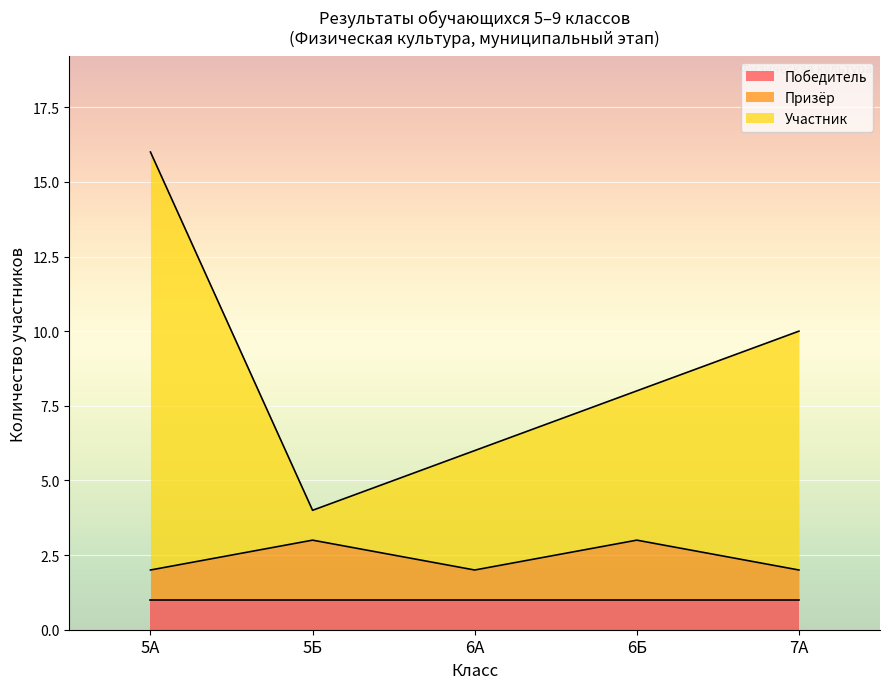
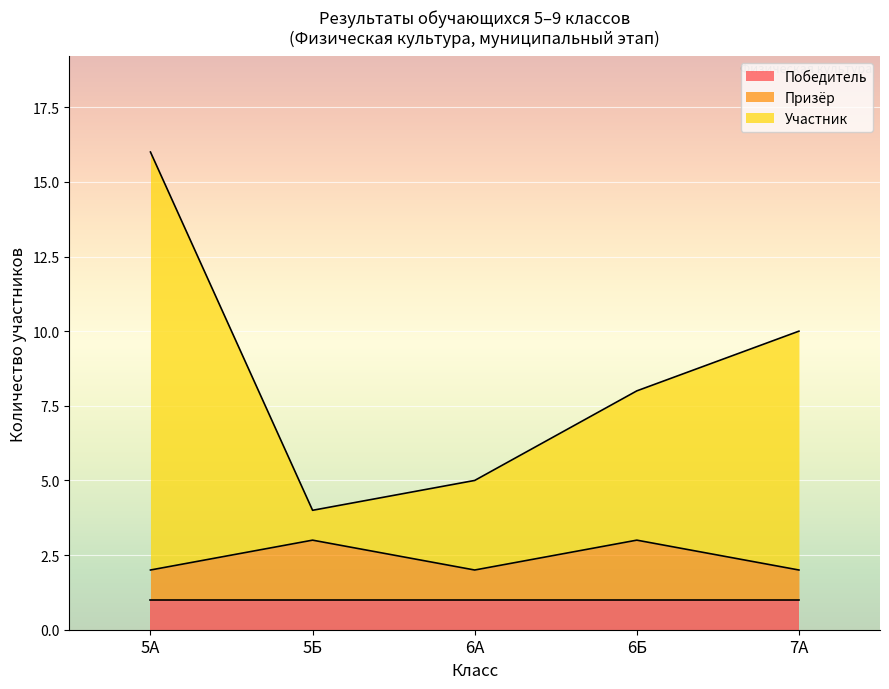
Участник, 6А: 4 -> 3
